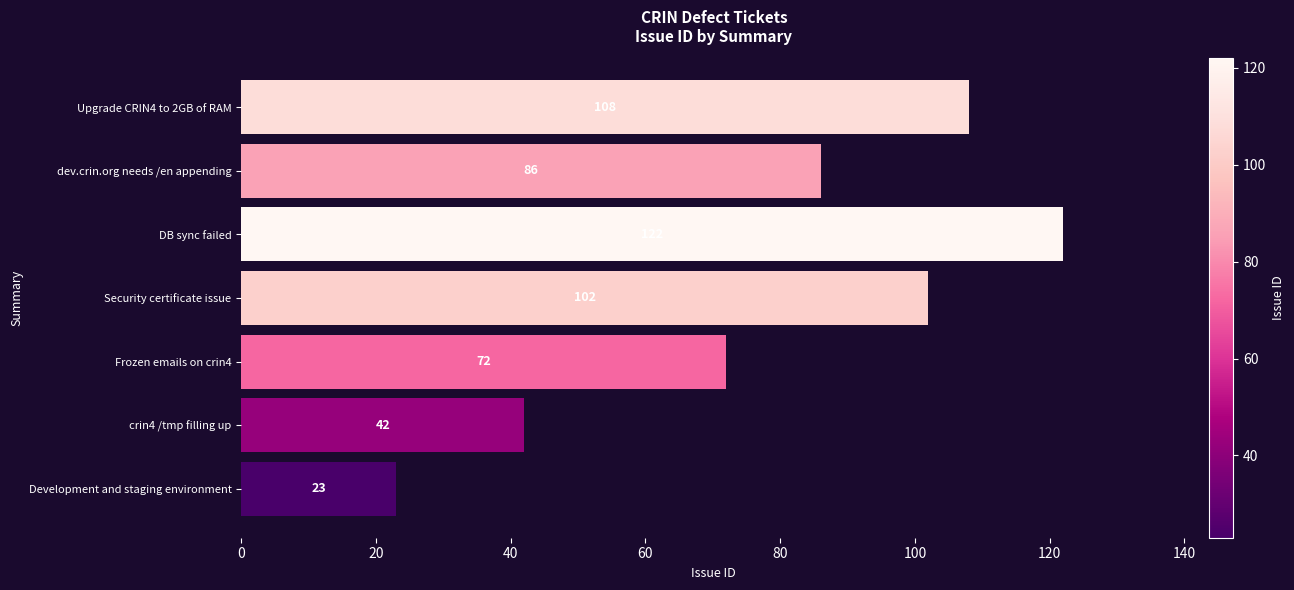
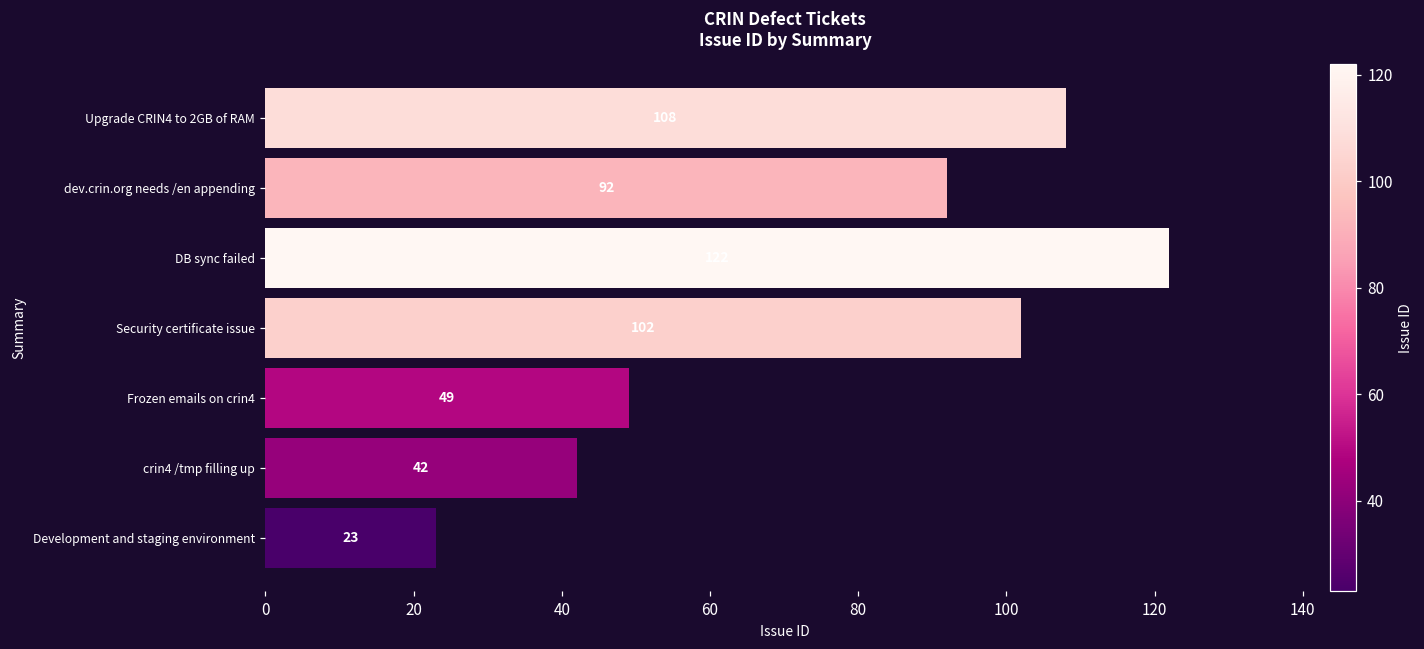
dev.crin.org needs /en appending: 86 -> 92
Frozen emails on crin4: 72 -> 49
